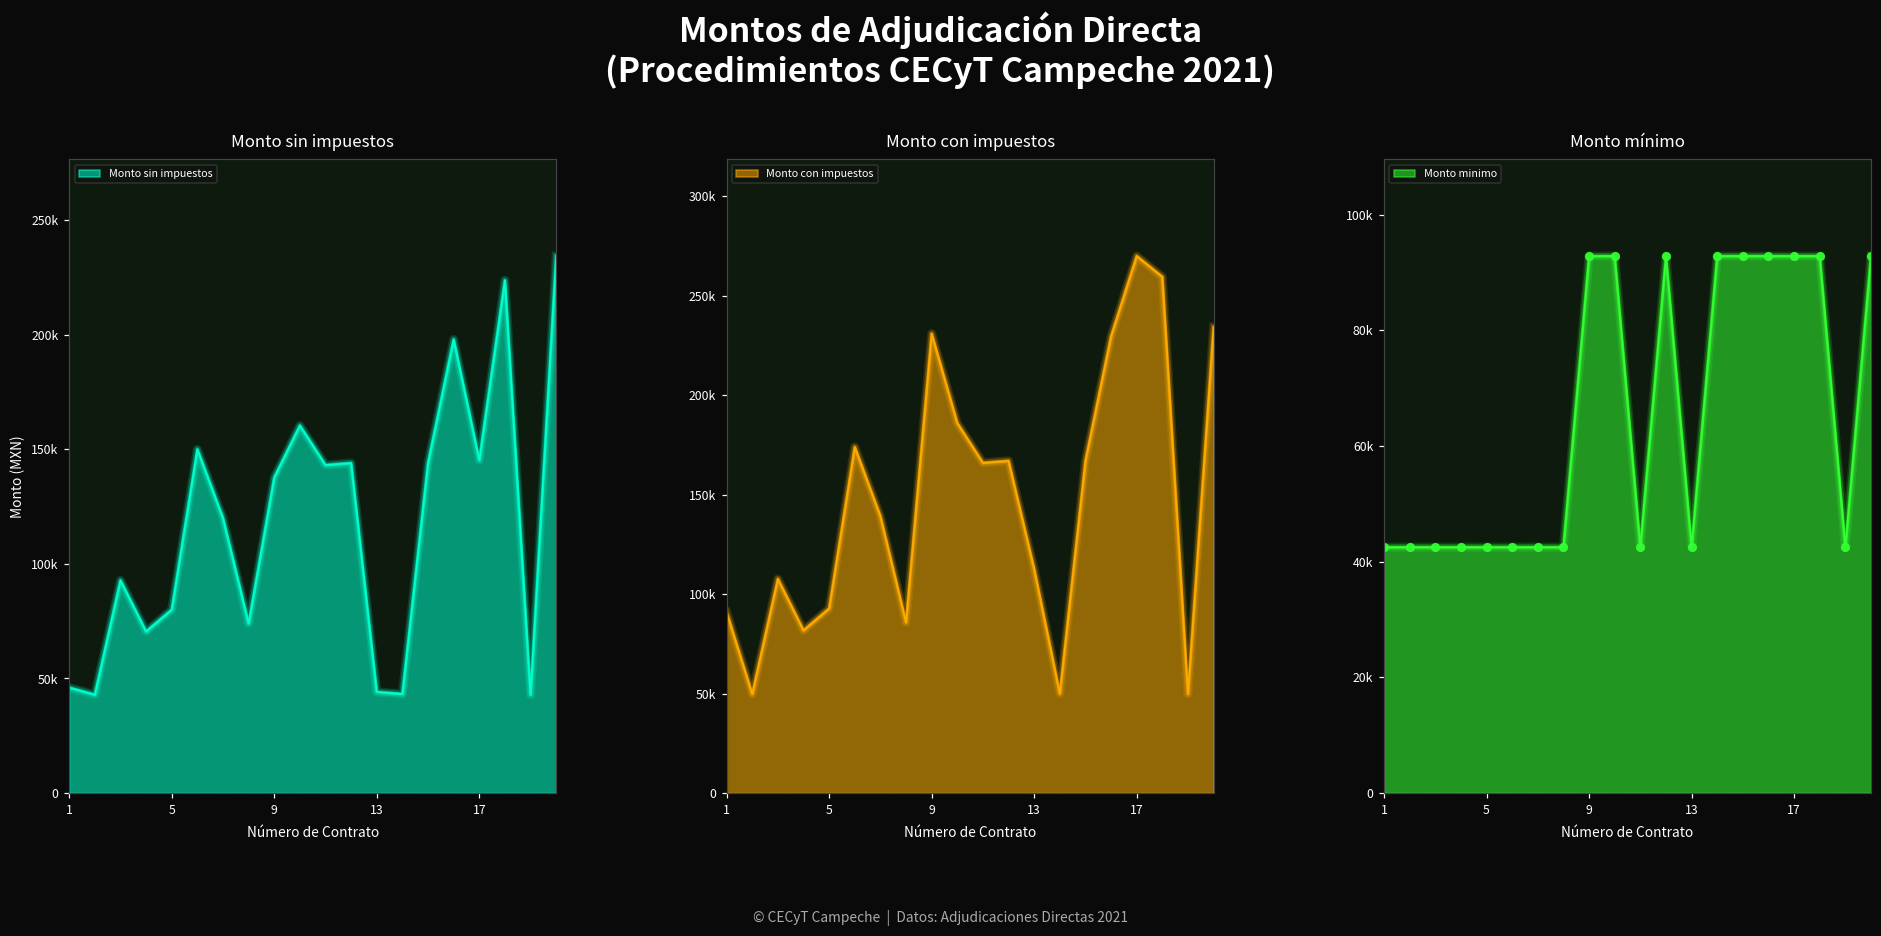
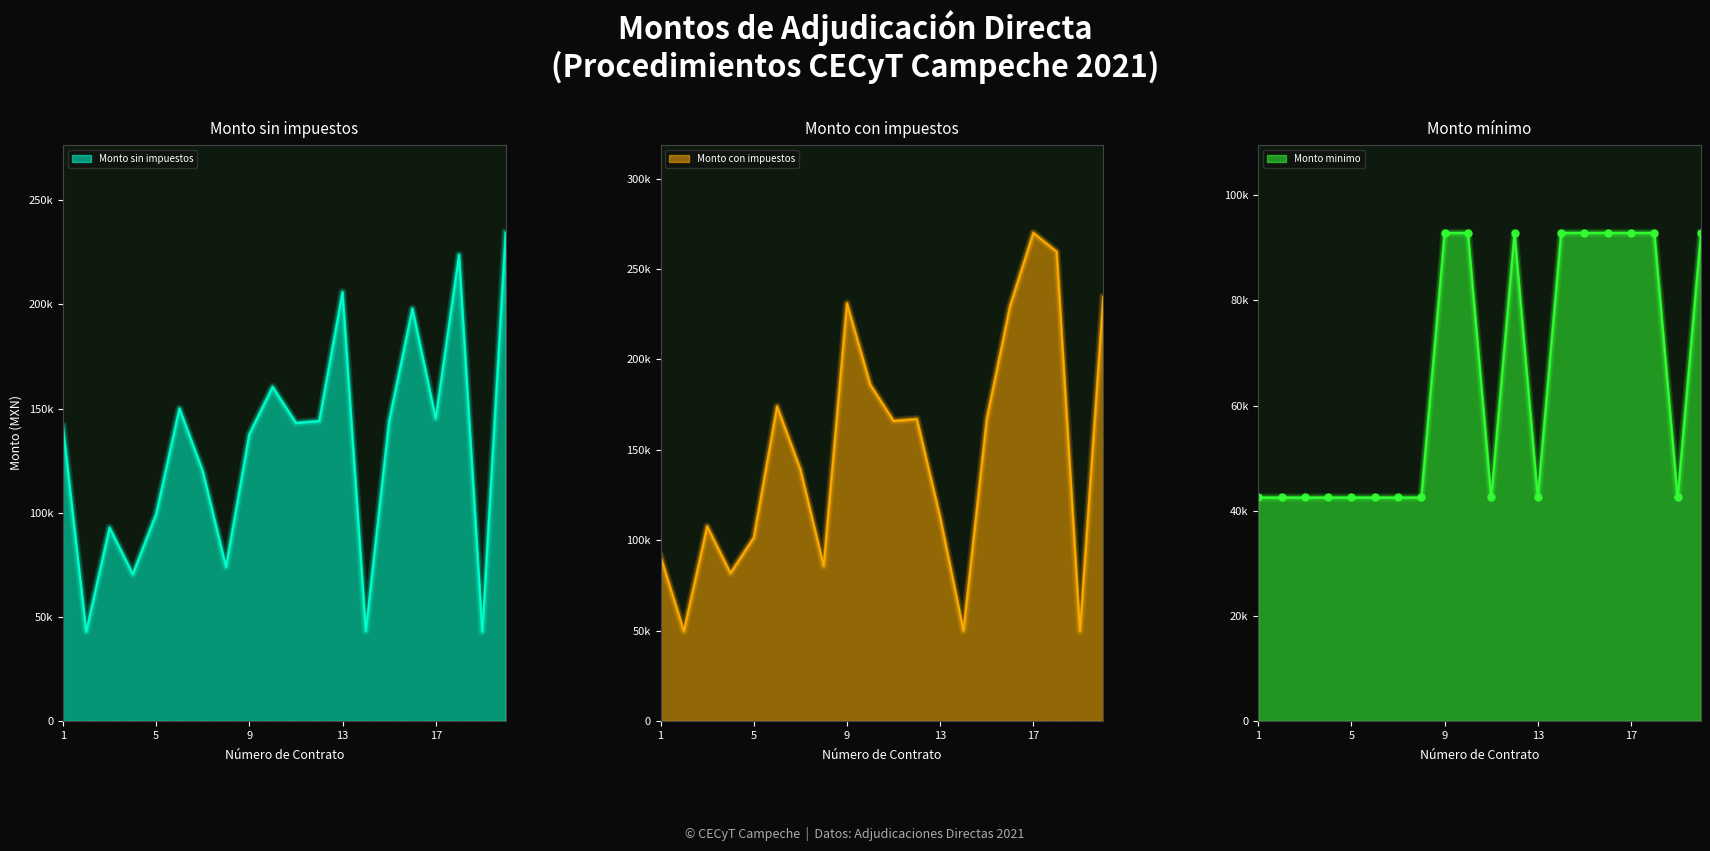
Monto sin impuestos, 1: 46000 -> 141000
Monto sin impuestos, 5: 80000 -> 99000
Monto sin impuestos, 13: 44000 -> 206000
Monto con impuestos, 5: 93000 -> 101000
